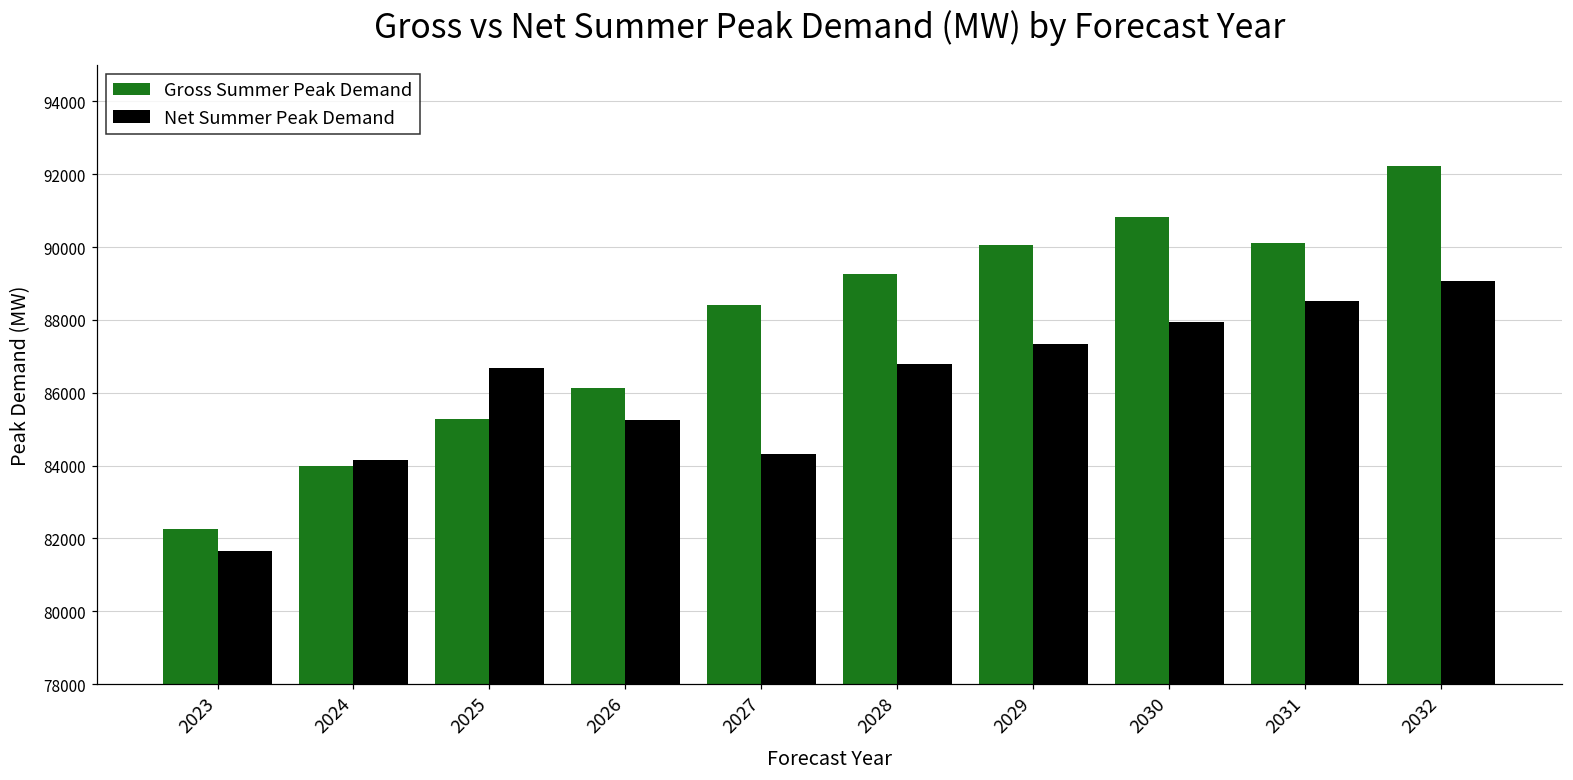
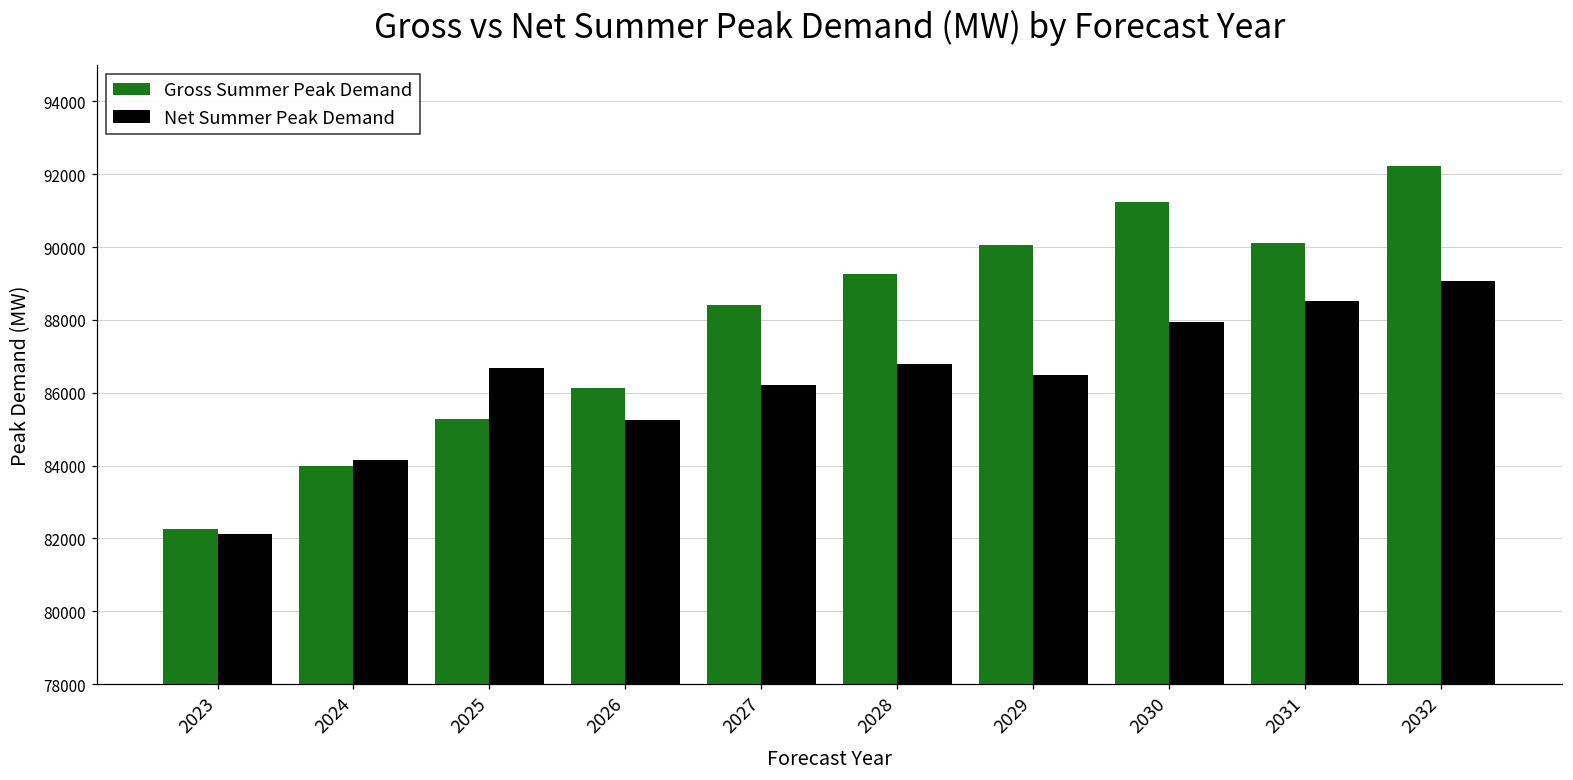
Net Summer Peak Demand, 2023: 81600 -> 82100
Net Summer Peak Demand, 2027: 84300 -> 86200
Net Summer Peak Demand, 2029: 87300 -> 86500
Gross Summer Peak Demand, 2030: 90800 -> 91200
